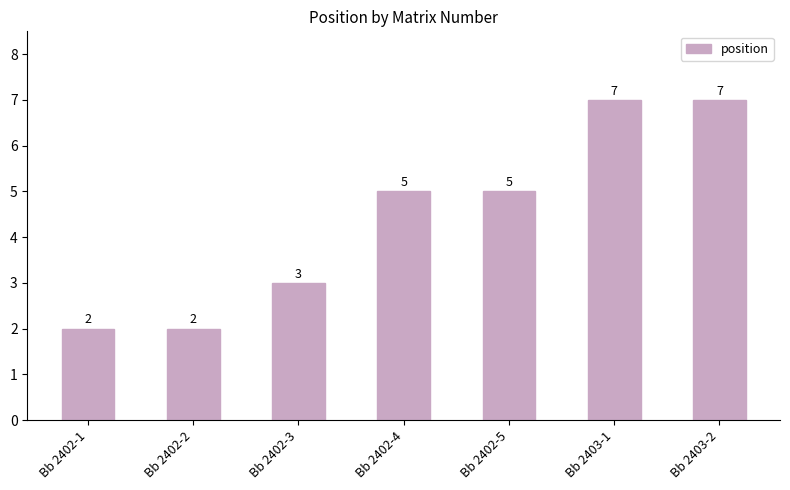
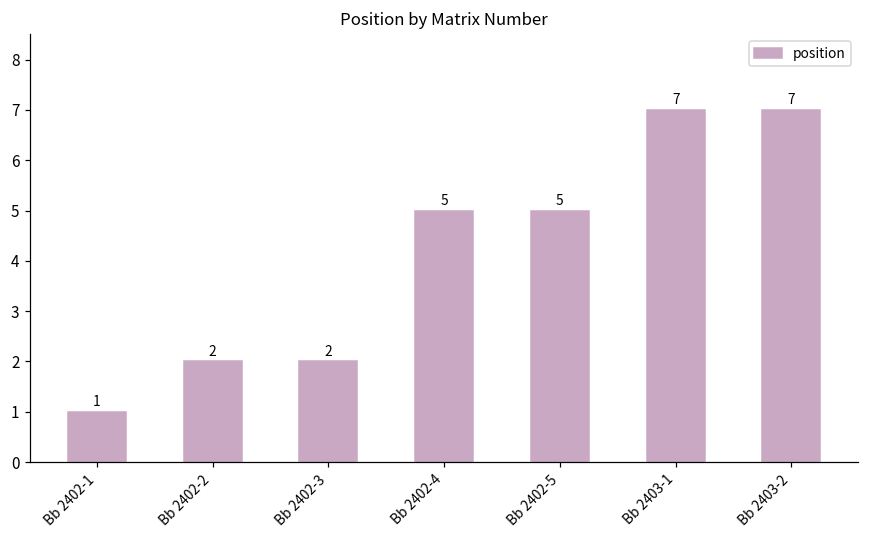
Bb 2402-1: 2 -> 1
Bb 2402-3: 3 -> 2
